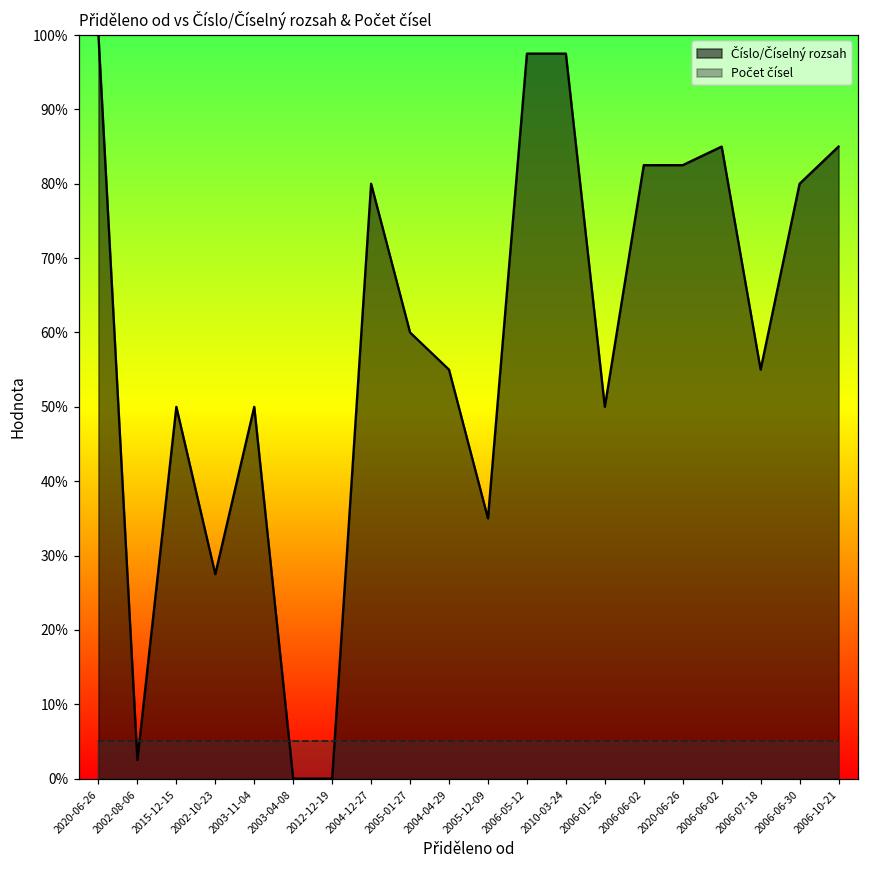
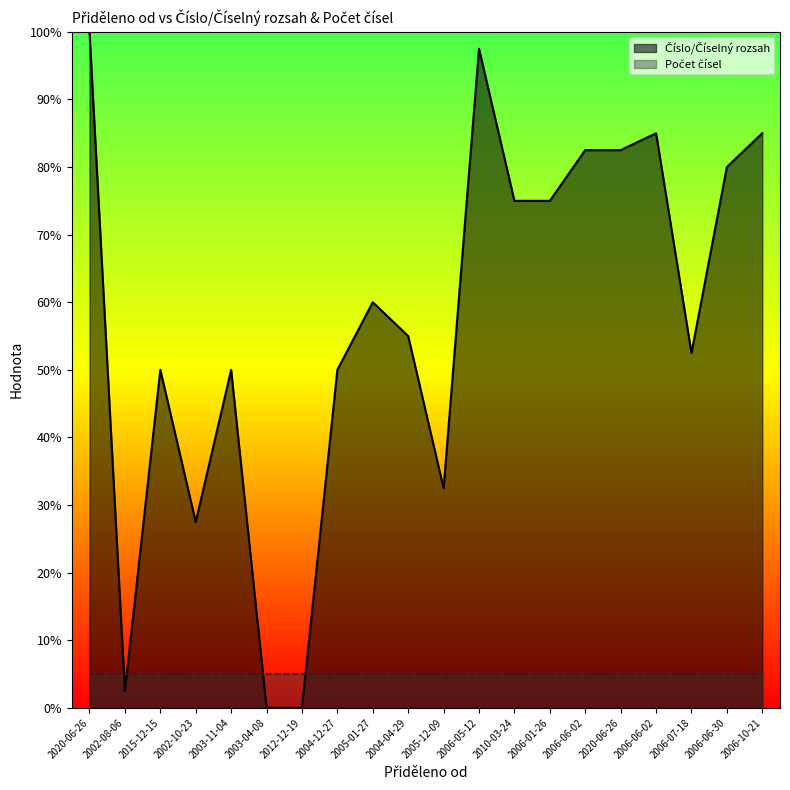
Číslo/Číselný rozsah, 2004-12-27: 80% -> 50%
Číslo/Číselný rozsah, 2005-12-09: 35% -> 32%
Číslo/Číselný rozsah, 2010-03-24: 97% -> 75%
Číslo/Číselný rozsah, 2006-01-26: 50% -> 75%
Číslo/Číselný rozsah, 2006-07-18: 55% -> 52%
